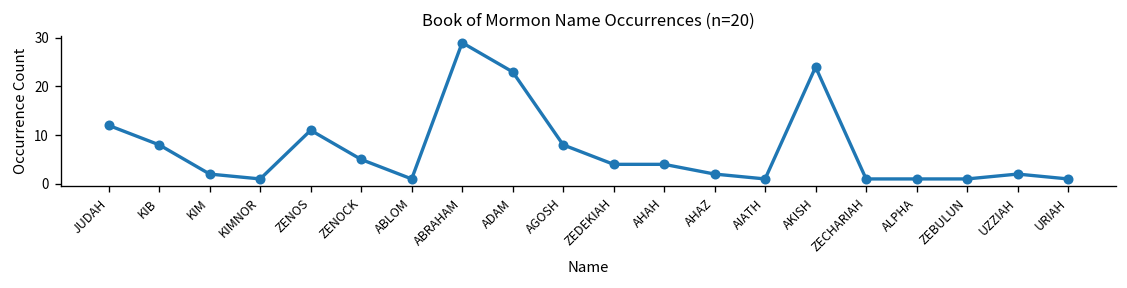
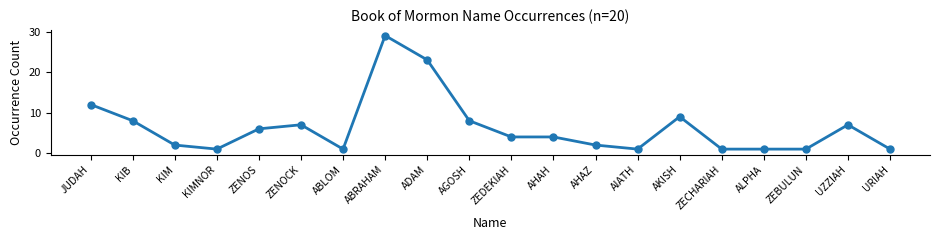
ZENOS: 11 -> 6
ZENOCK: 5 -> 7
AKISH: 24 -> 9
UZZIAH: 2 -> 7
